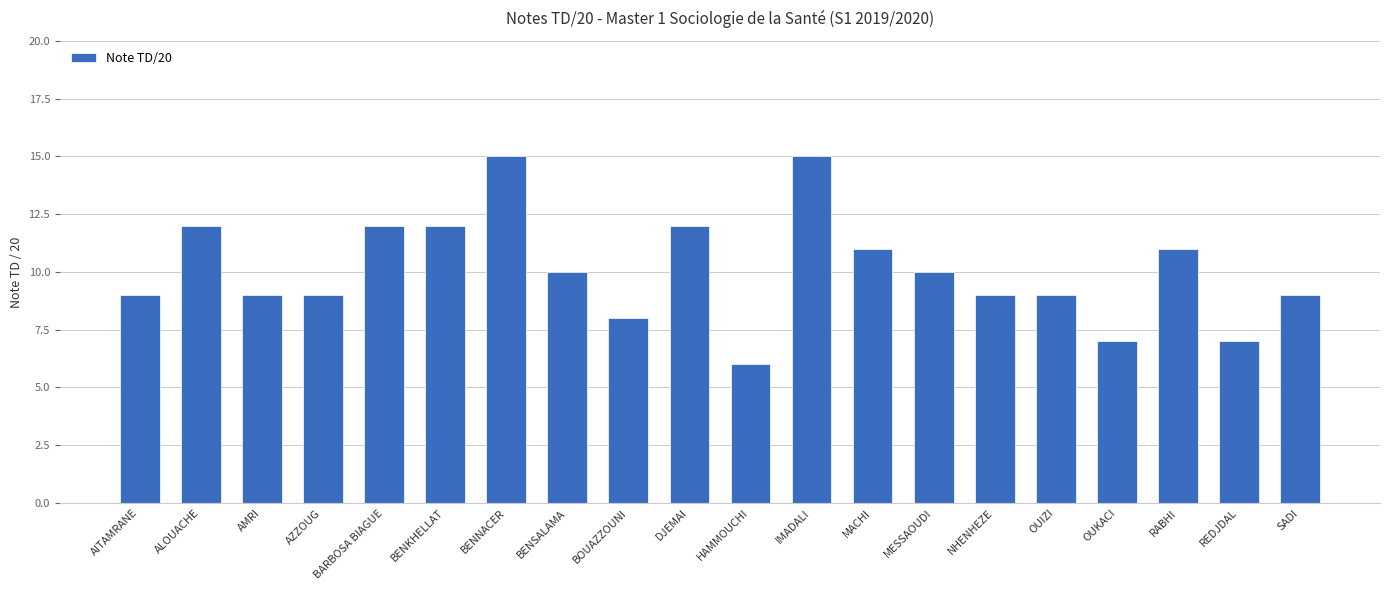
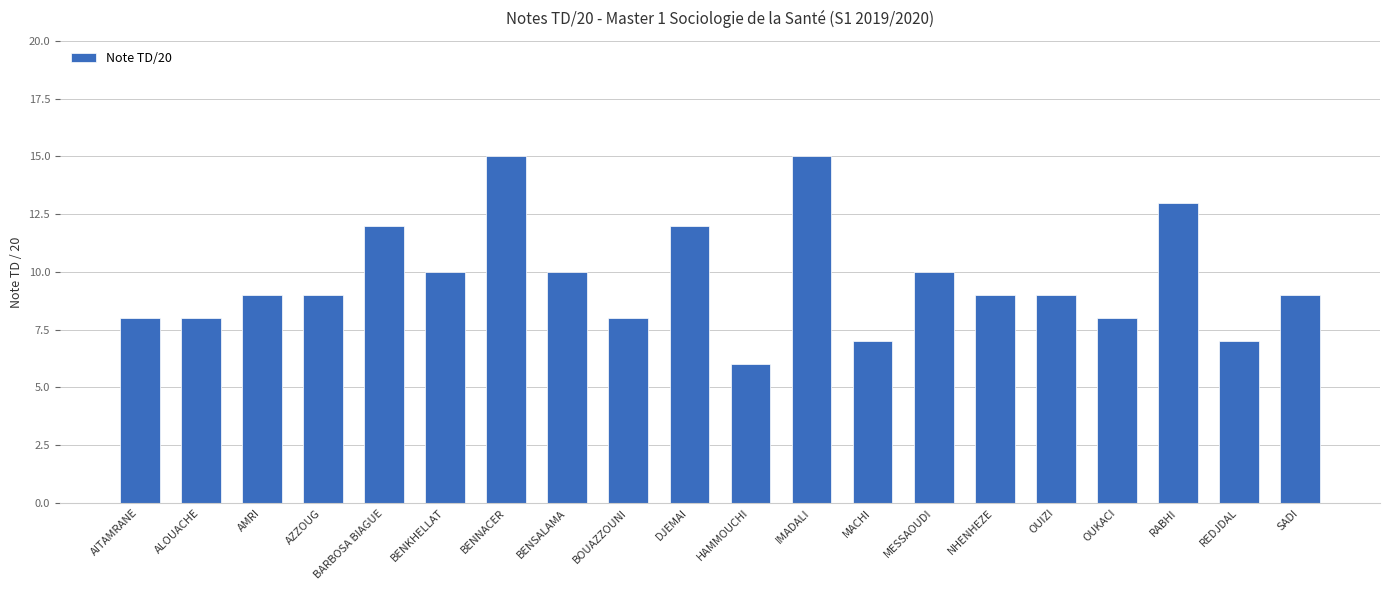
AITAMRANE: 9 -> 8
ALOUACHE: 12 -> 8
BENKHELLAT: 12 -> 10
MACHI: 11 -> 7
OUKACI: 7 -> 8
RABHI: 11 -> 13
